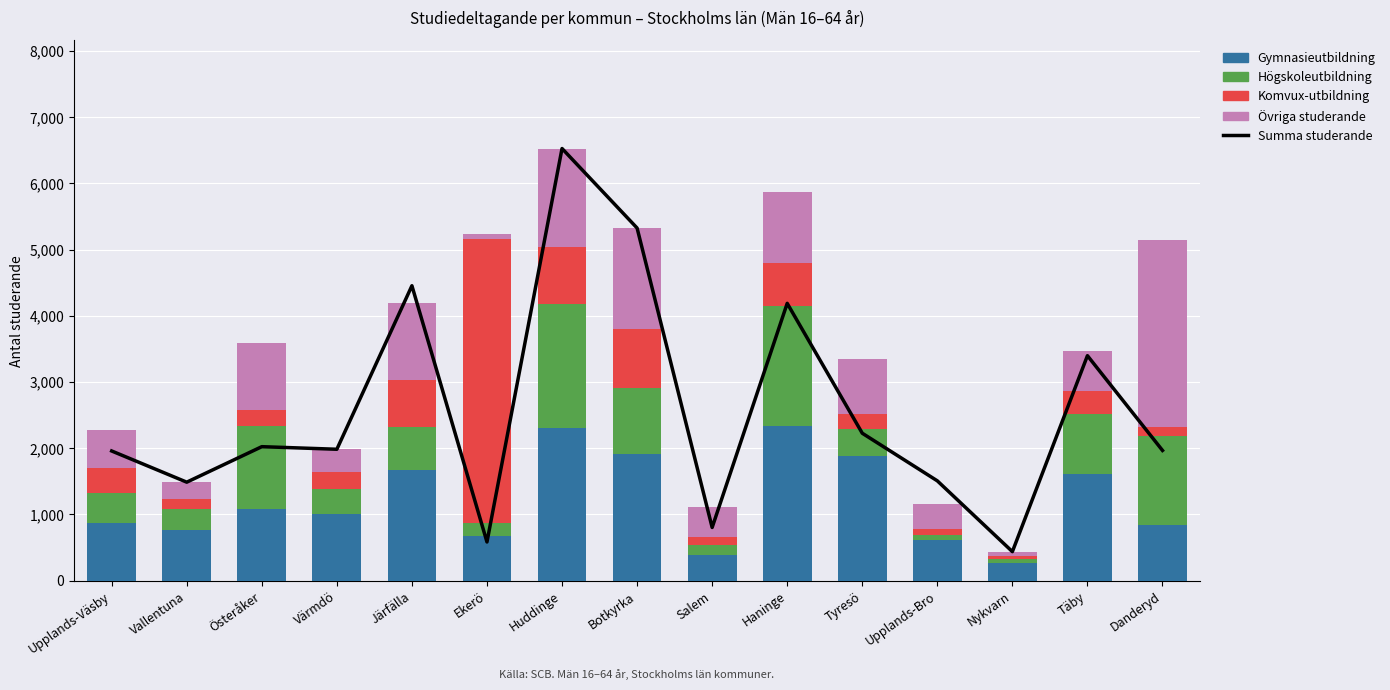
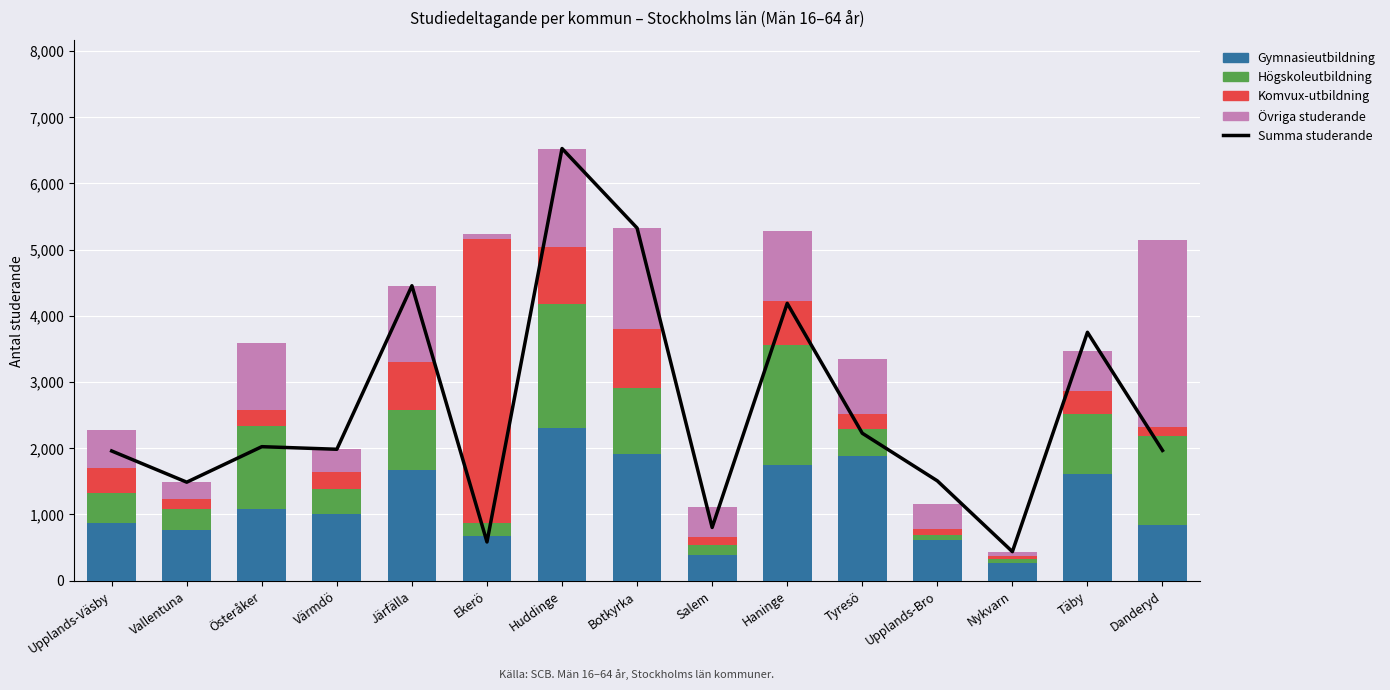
Högskoleutbildning, Järfälla: 700 -> 900
Gymnasieutbildning, Haninge: 2,300 -> 1,700
Summa studerande, Täby: 3,400 -> 3,800
